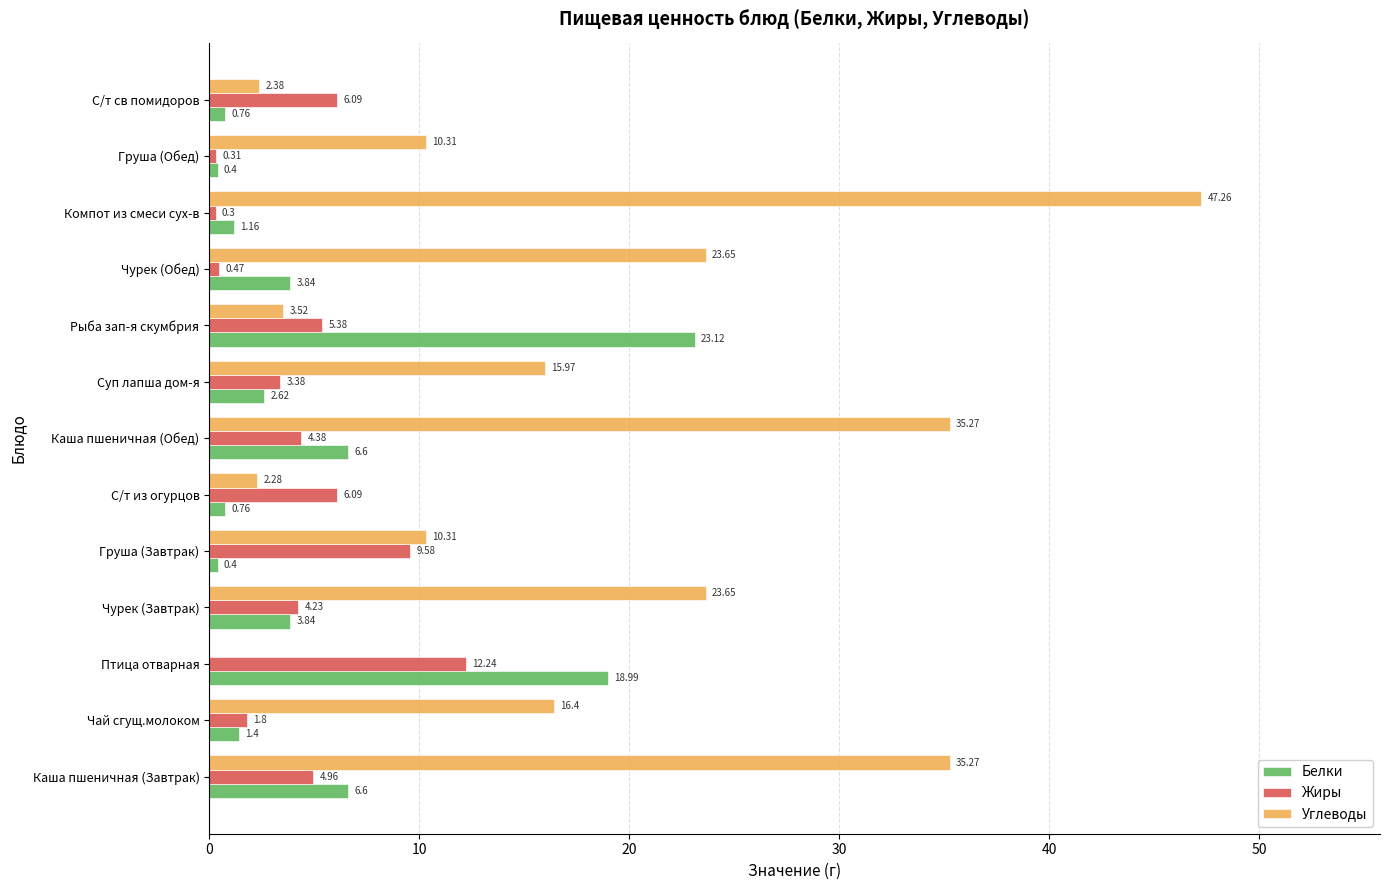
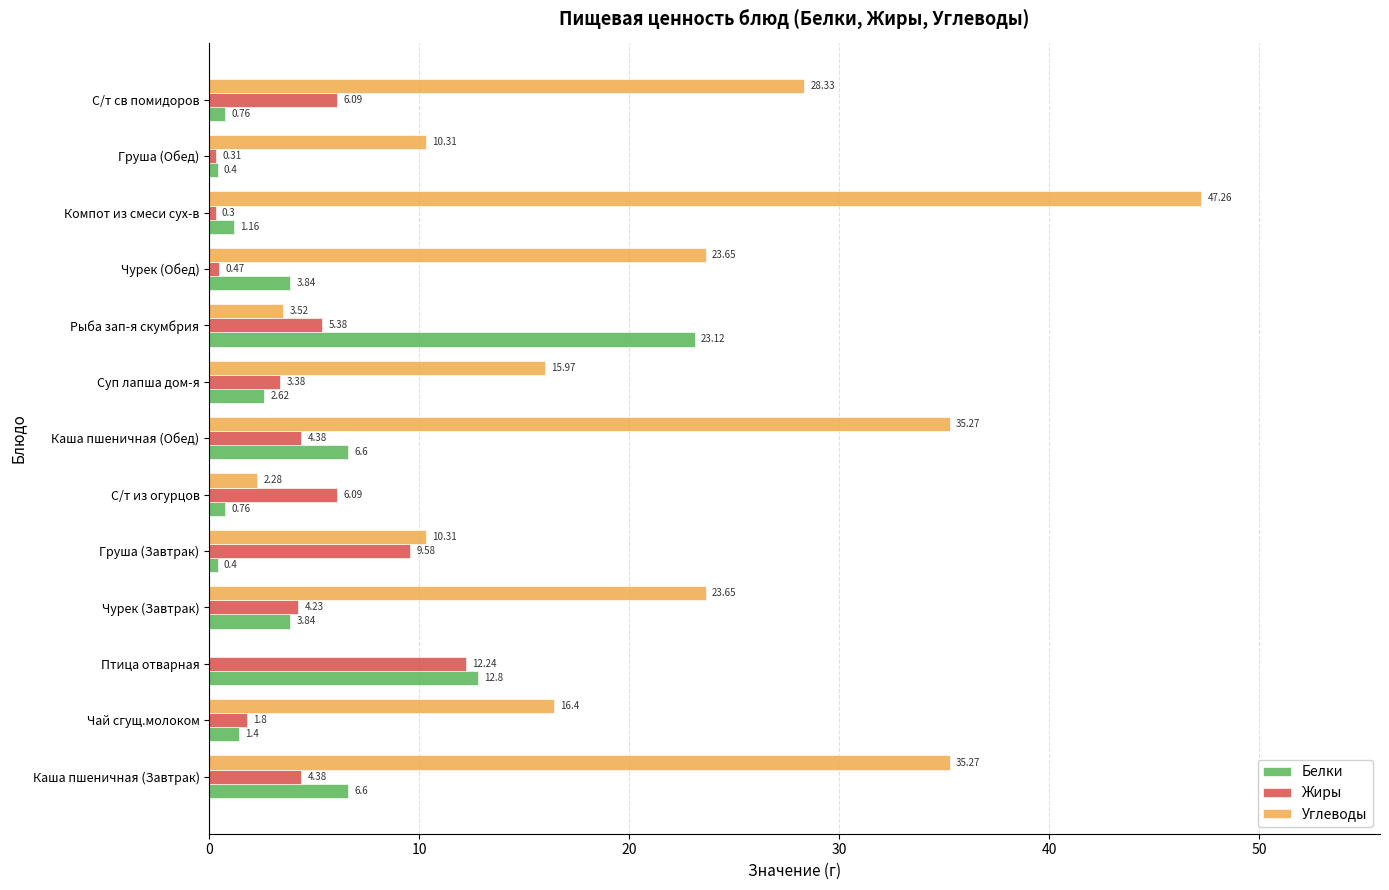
Углеводы, С/т св помидоров: 2.38 -> 28.33
Белки, Птица отварная: 18.99 -> 12.8
Жиры, Каша пшеничная (Завтрак): 4.96 -> 4.38
